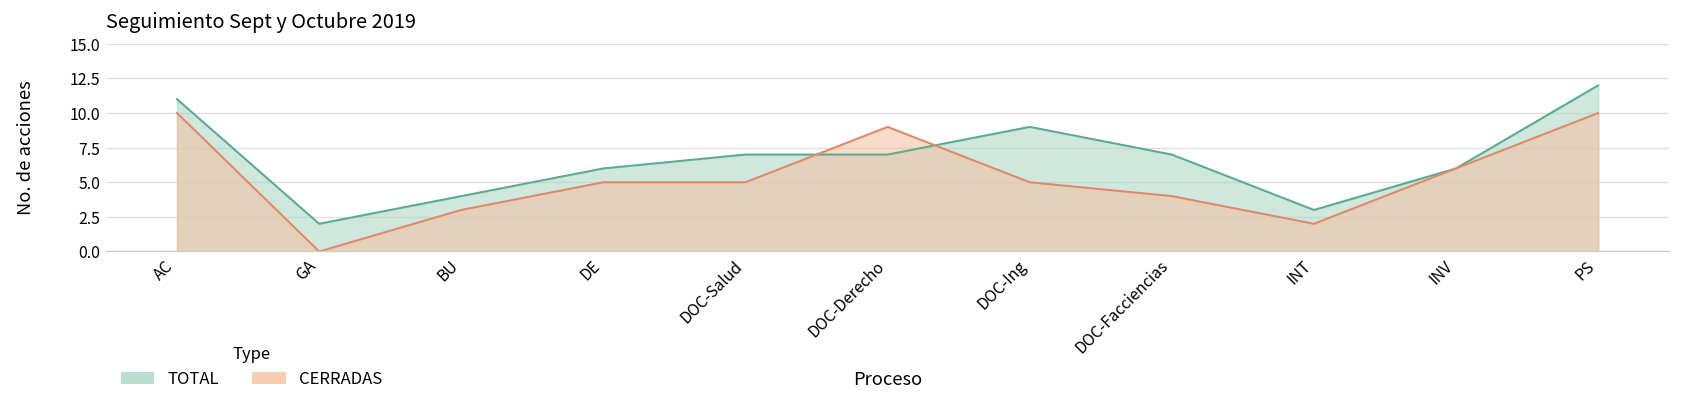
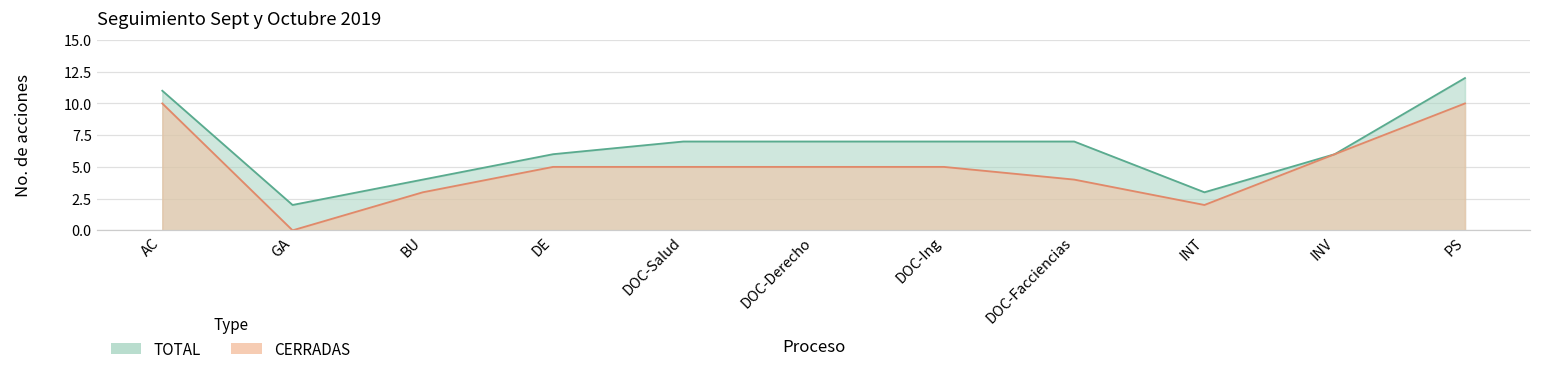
CERRADAS, DOC-Derecho: 9 -> 5
TOTAL, DOC-Ing: 9 -> 7
